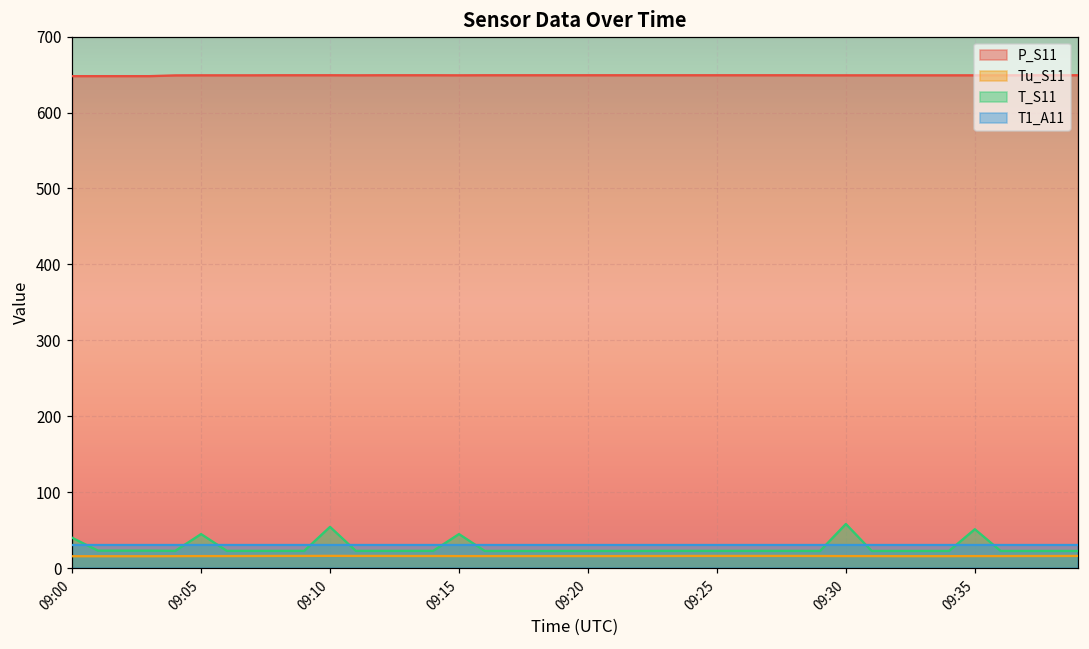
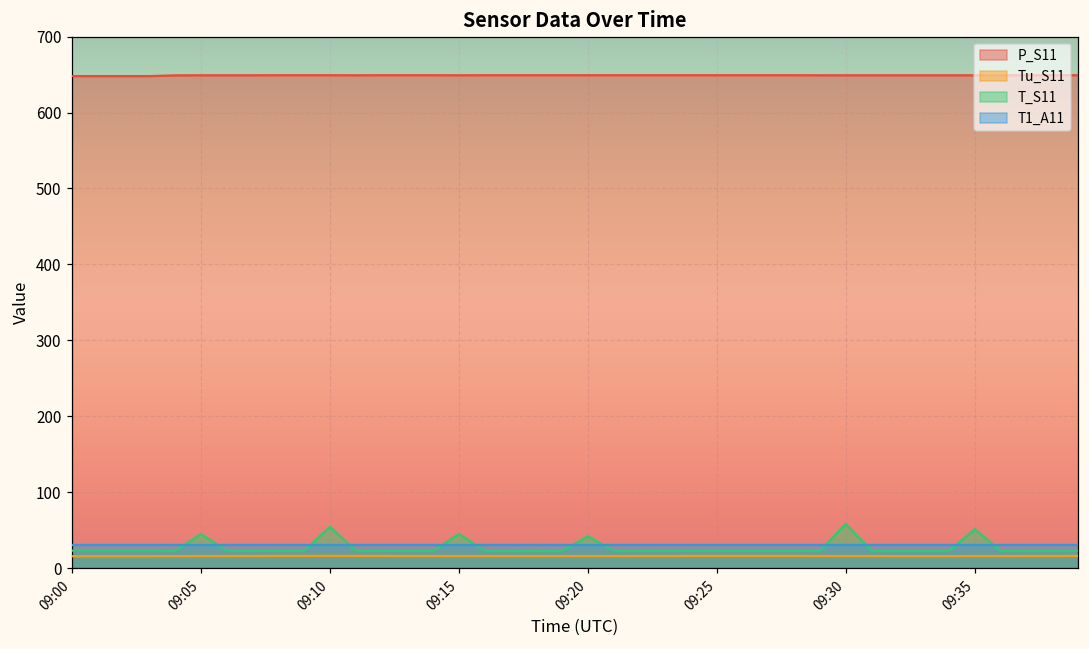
T_S11, 09:00: 40 -> 20
T_S11, 09:20: 20 -> 40
